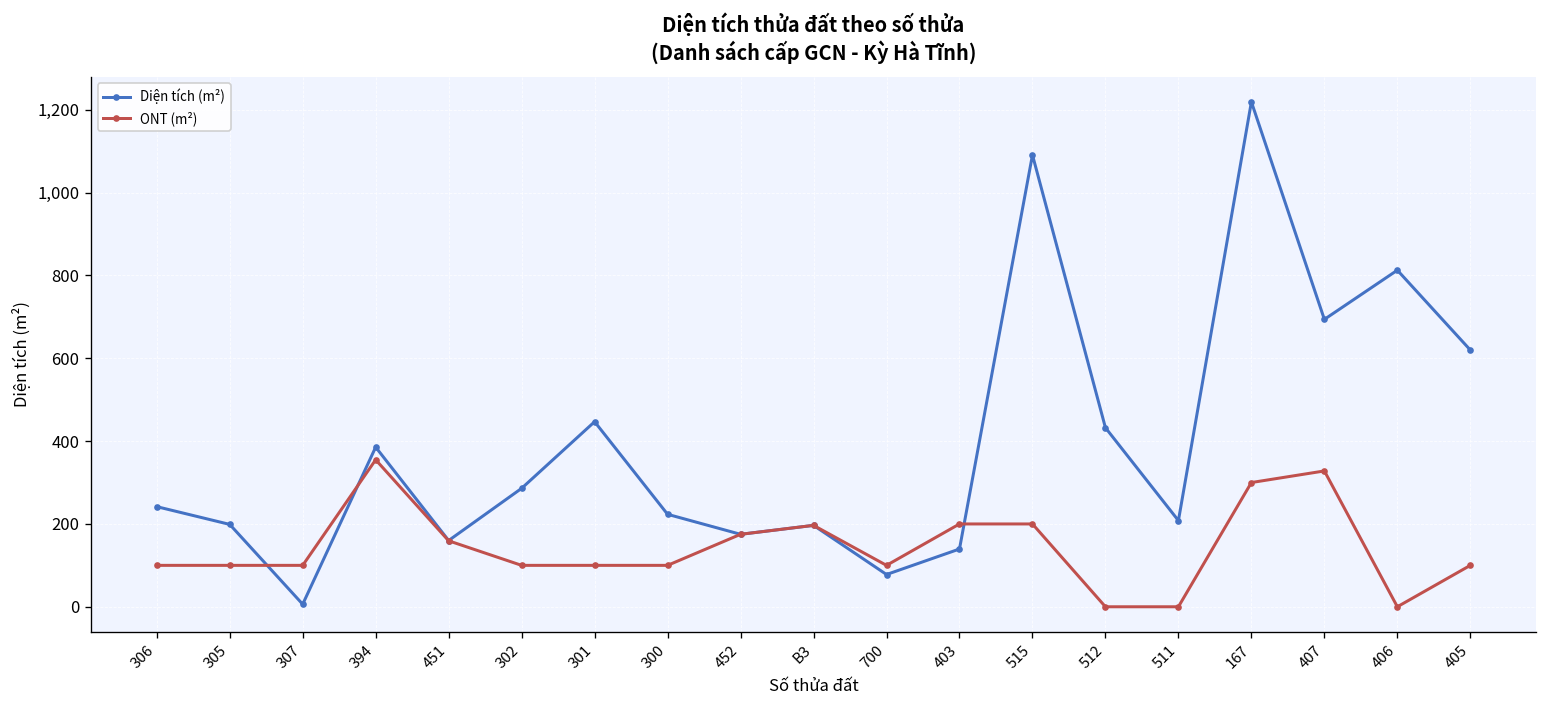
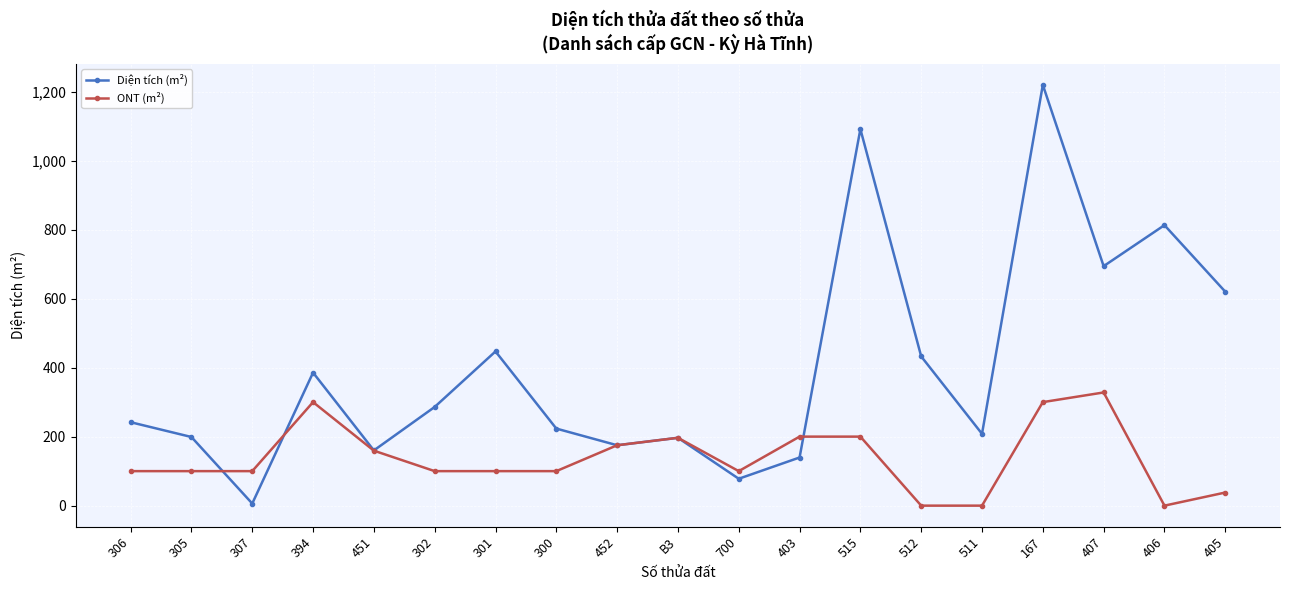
ONT (m²), 394: 360 -> 300
ONT (m²), 405: 100 -> 40
